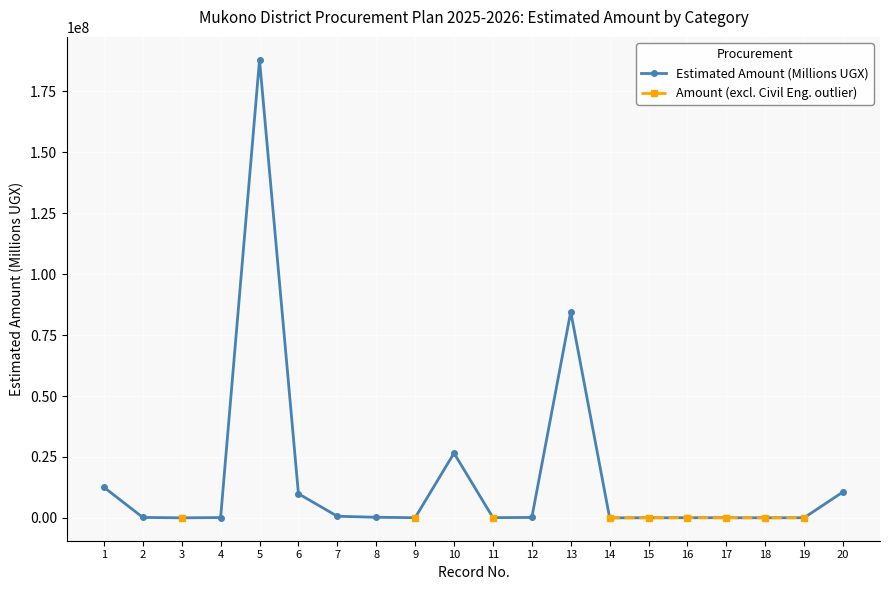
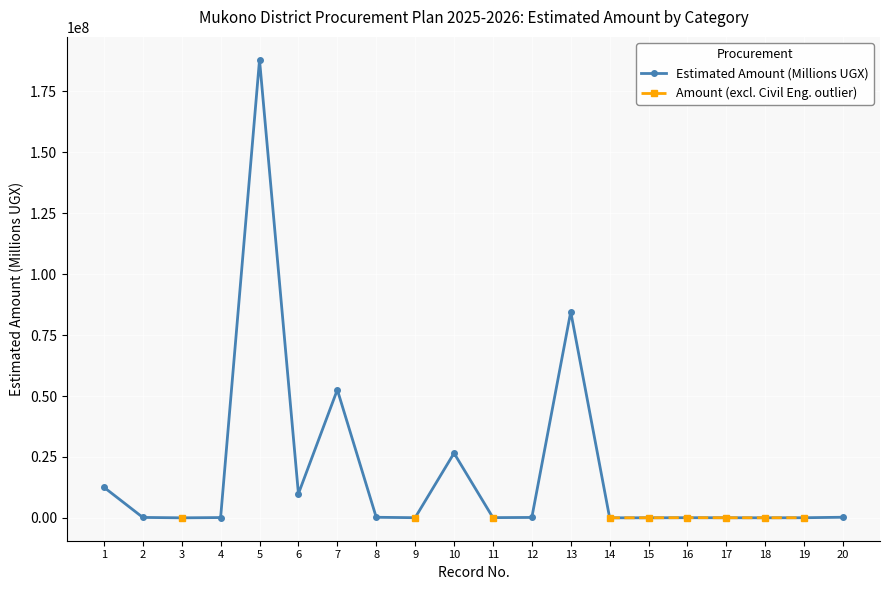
Estimated Amount (Millions UGX), 7: 1000000 -> 53000000
Estimated Amount (Millions UGX), 20: 11000000 -> 0
